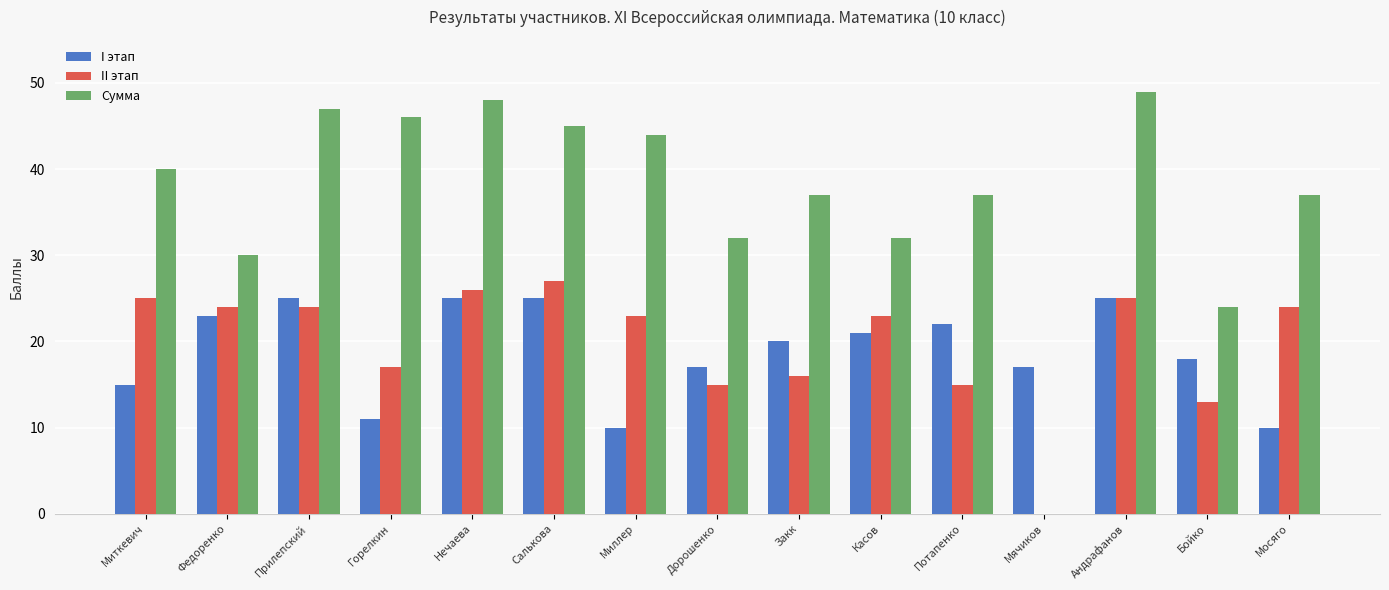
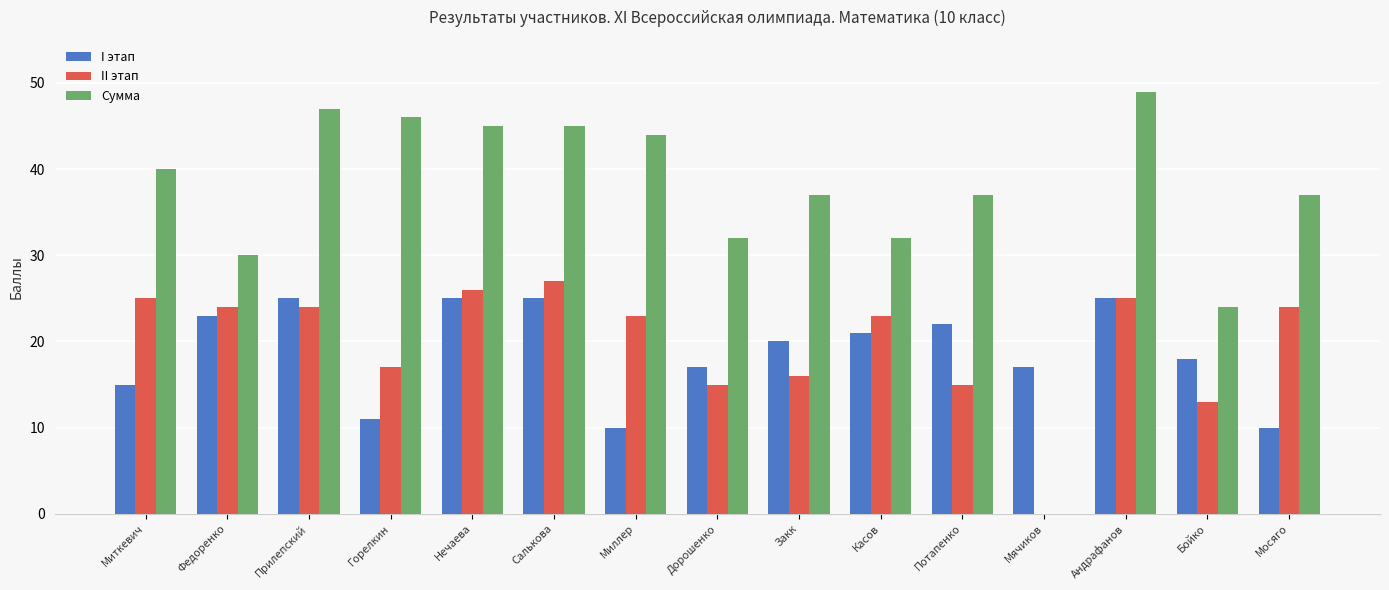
Сумма, Нечаева: 48 -> 45
